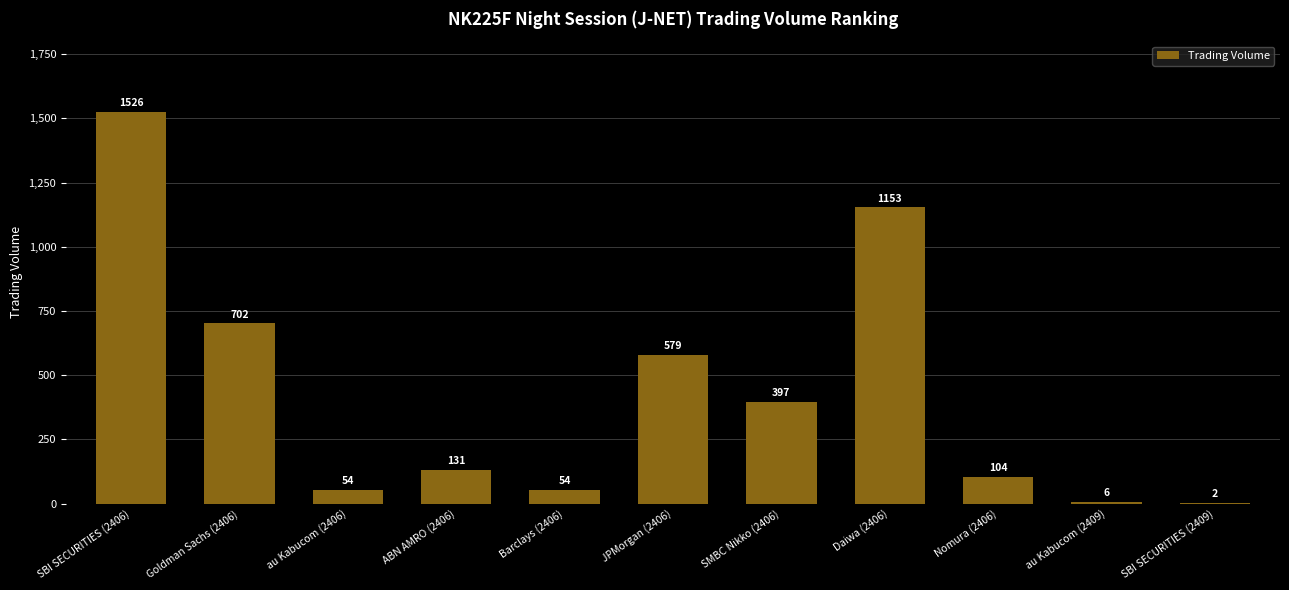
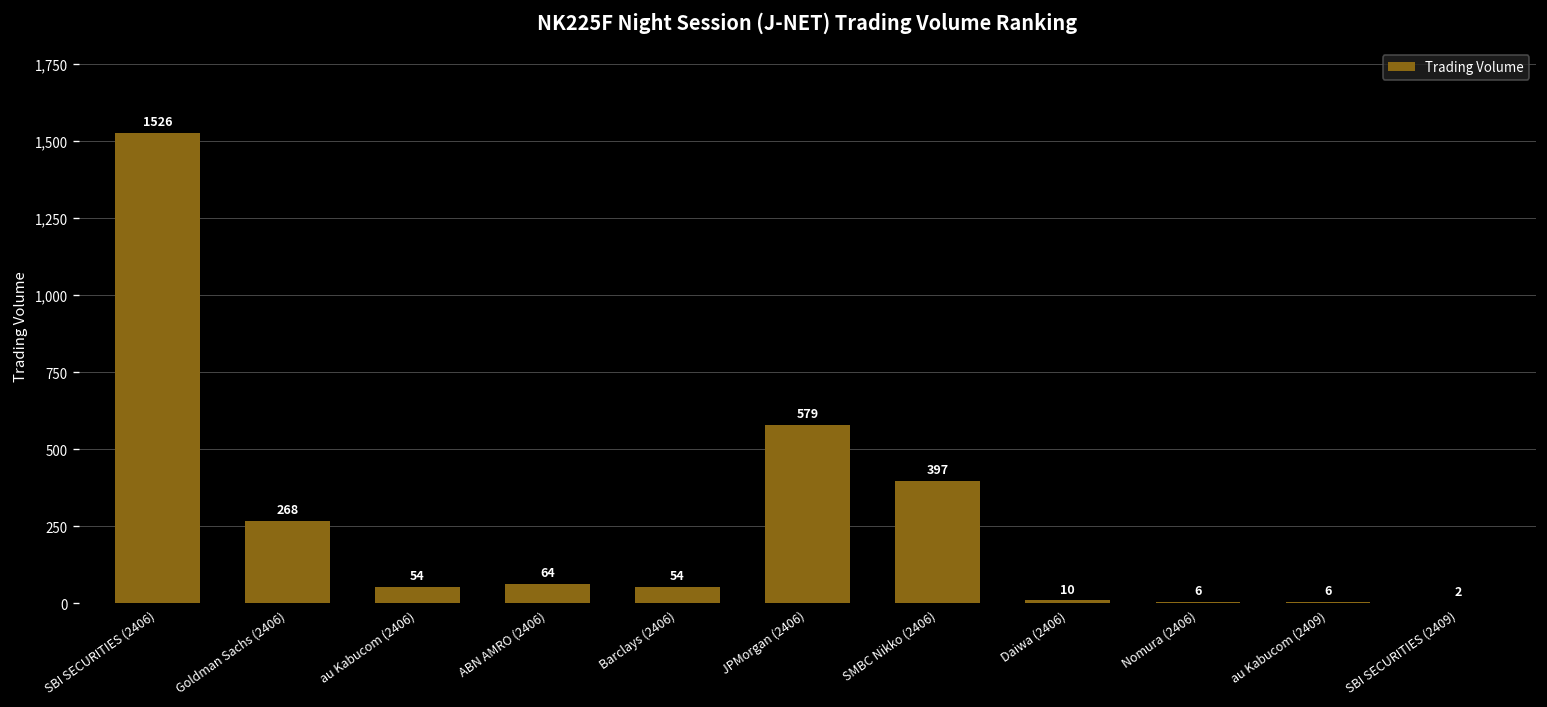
Goldman Sachs (2406): 702 -> 268
ABN AMRO (2406): 131 -> 64
Daiwa (2406): 1153 -> 10
Nomura (2406): 104 -> 6
